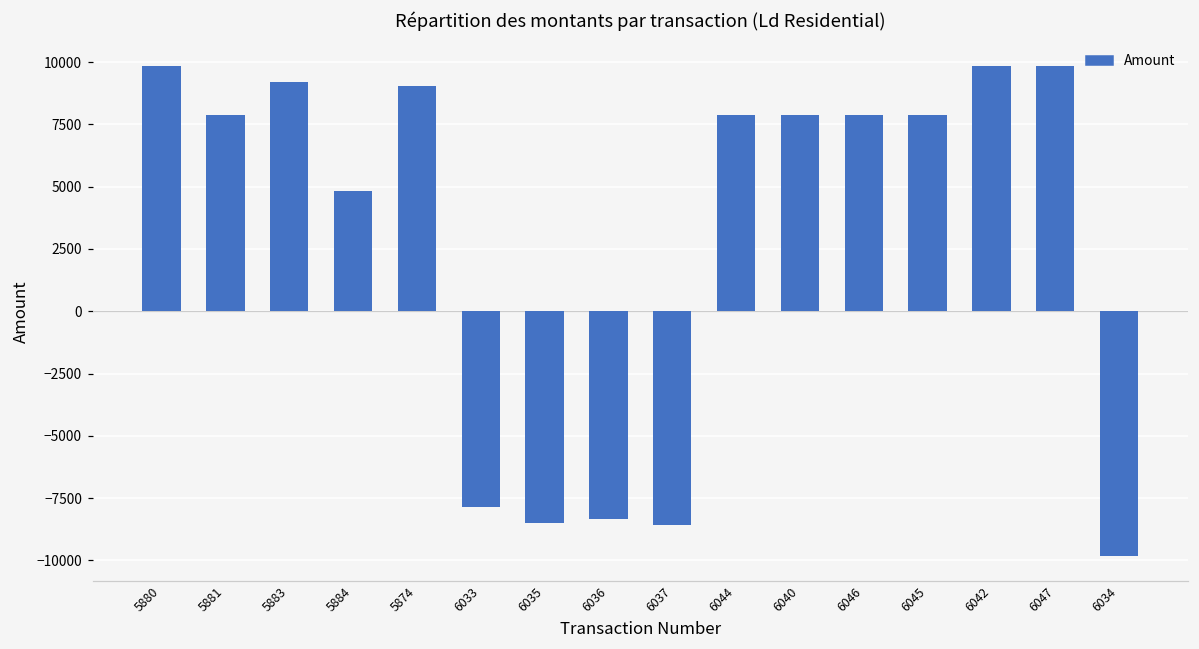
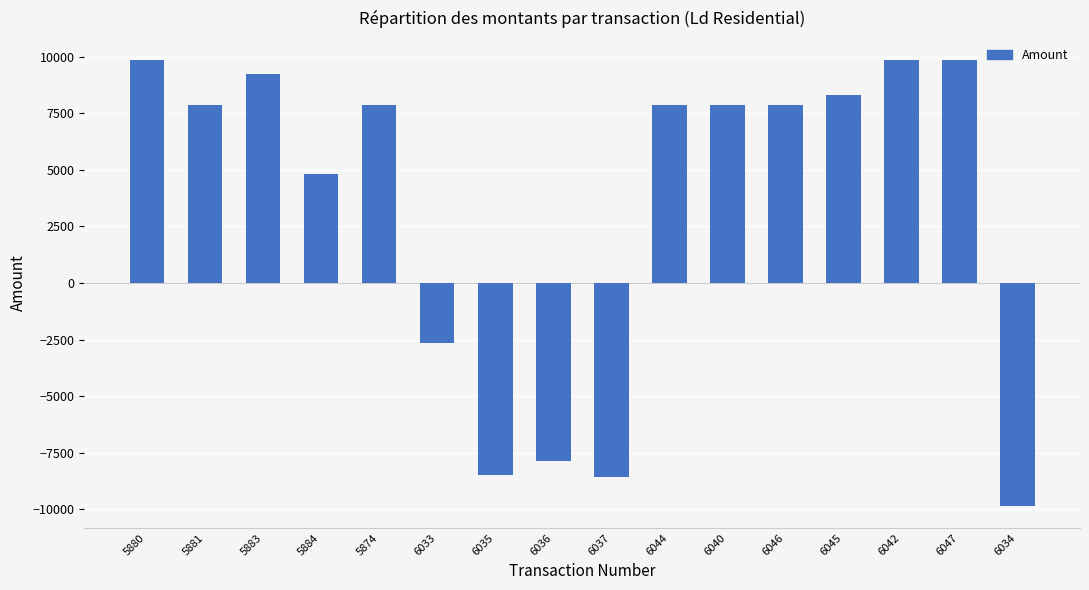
5874: 9000 -> 7900
6033: -7900 -> -2600
6036: -8300 -> -7900
6045: 7900 -> 8300
